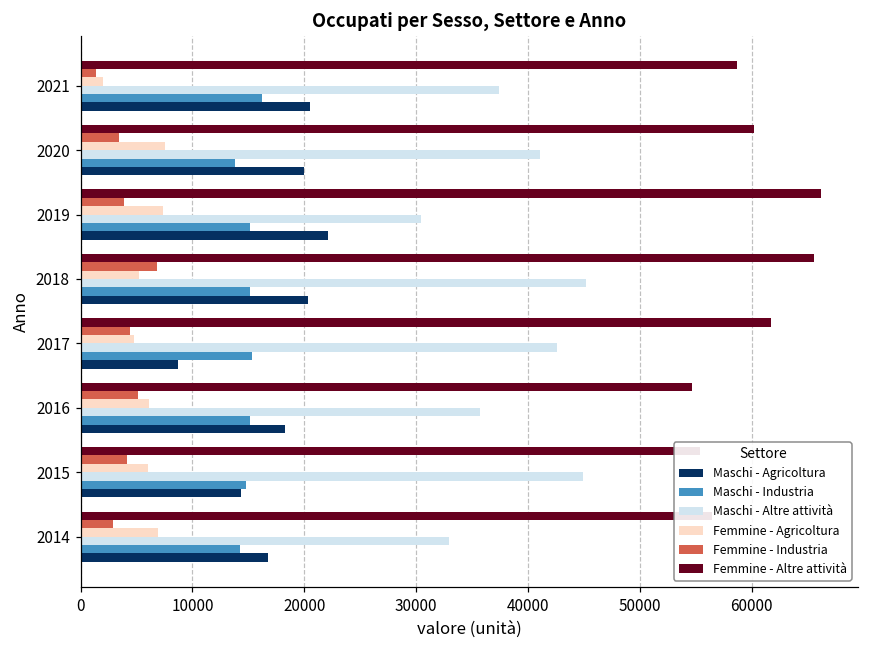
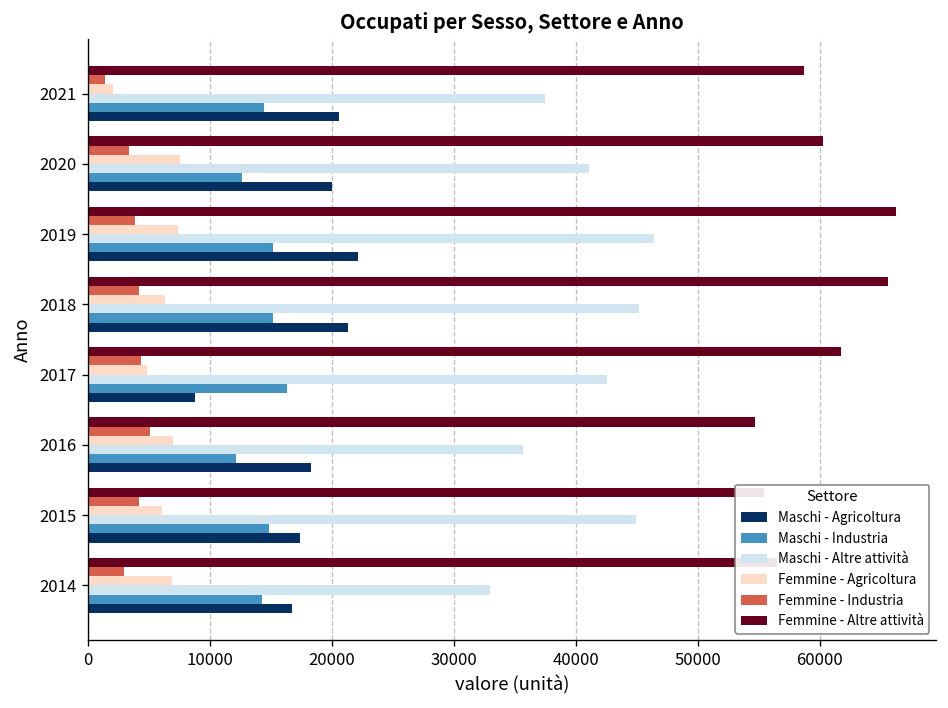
Maschi - Industria, 2021: 16200 -> 14400
Maschi - Industria, 2020: 13800 -> 12600
Maschi - Altre attività, 2019: 30500 -> 46400
Femmine - Industria, 2018: 6800 -> 4200
Femmine - Agricoltura, 2018: 5200 -> 6400
Maschi - Agricoltura, 2018: 20300 -> 21300
Maschi - Industria, 2017: 15400 -> 16400
Femmine - Agricoltura, 2016: 6100 -> 7000
Maschi - Industria, 2016: 15100 -> 12100
Maschi - Agricoltura, 2015: 14300 -> 17400
